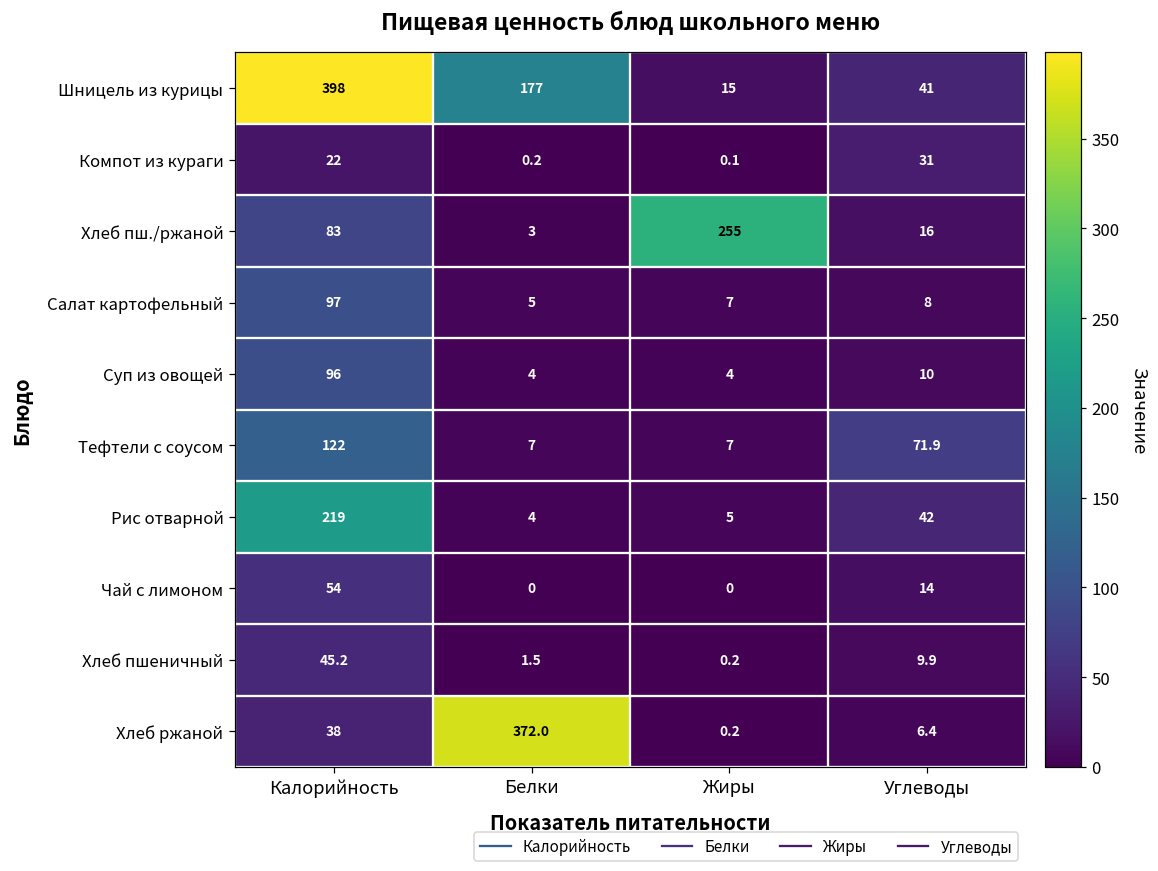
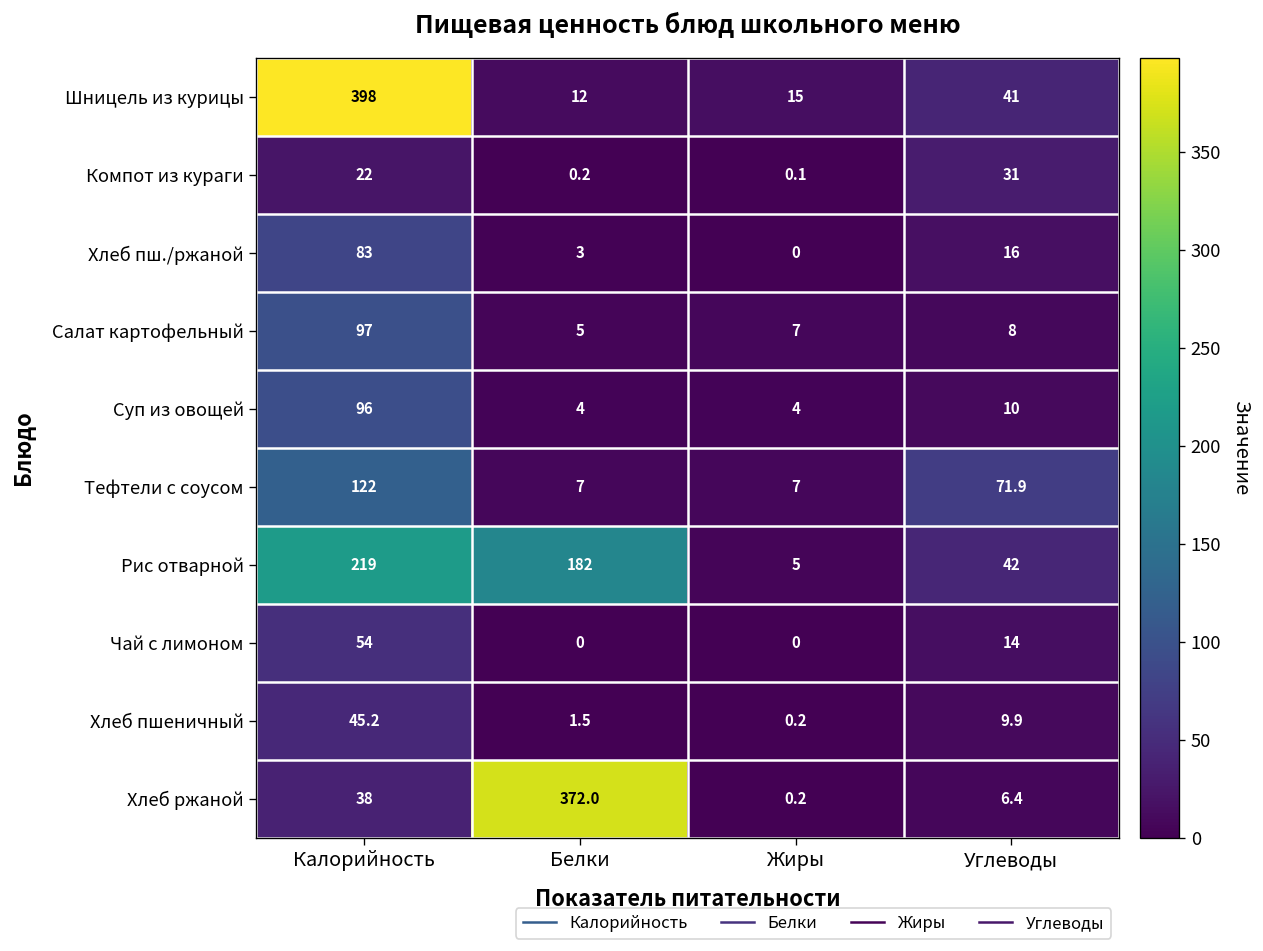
Шницель из курицы, Белки: 177 -> 12
Хлеб пш./ржаной, Жиры: 255 -> 0
Рис отварной, Белки: 4 -> 182
